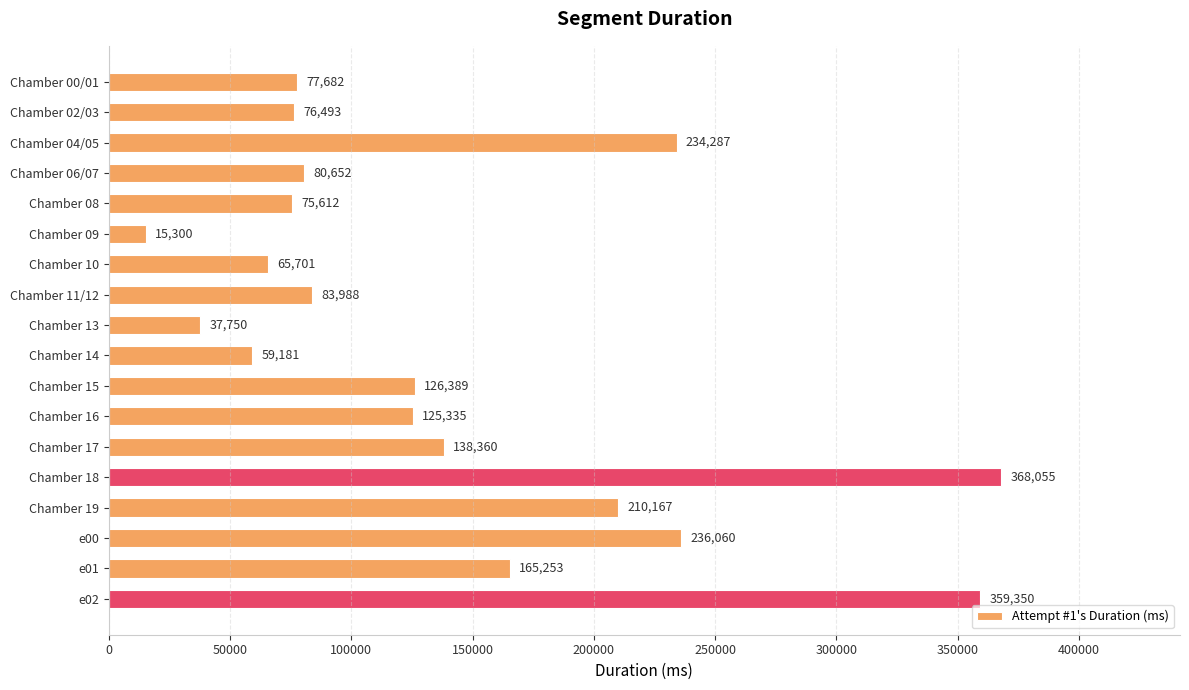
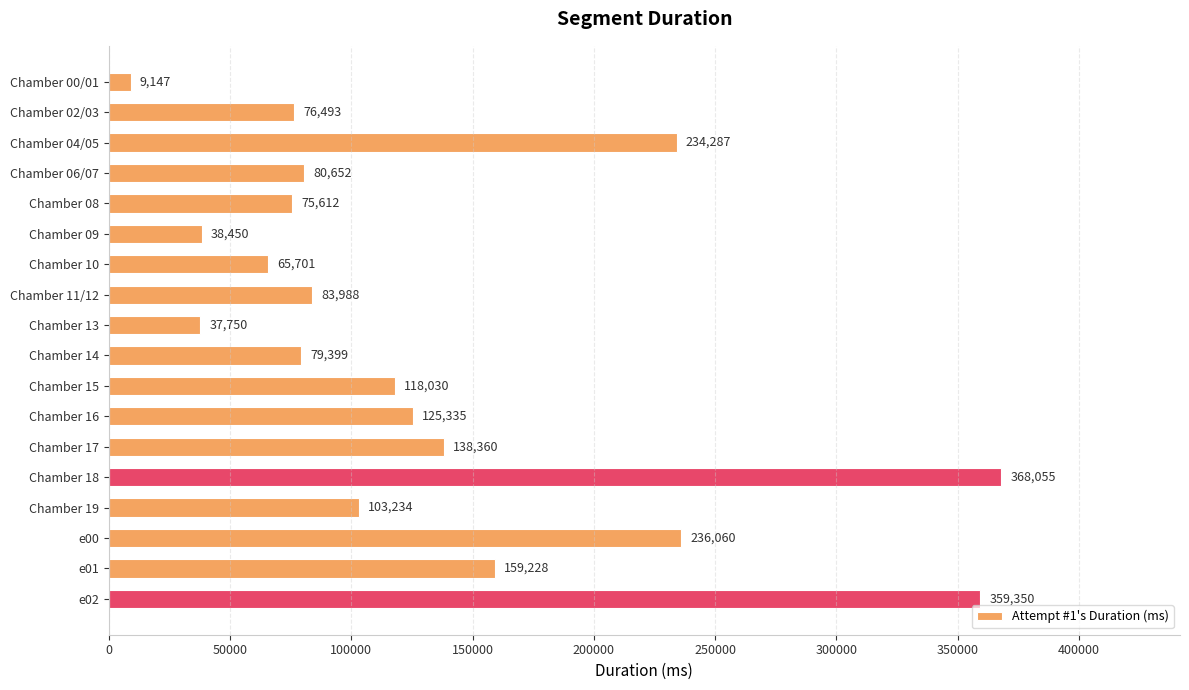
Chamber 00/01: 77,682 -> 9,147
Chamber 09: 15,300 -> 38,450
Chamber 14: 59,181 -> 79,399
Chamber 15: 126,389 -> 118,030
Chamber 19: 210,167 -> 103,234
e01: 165,253 -> 159,228
